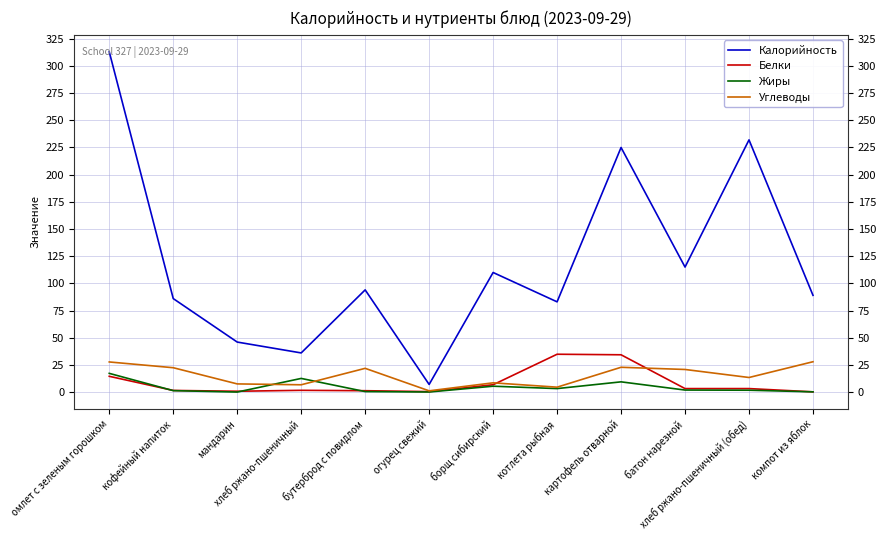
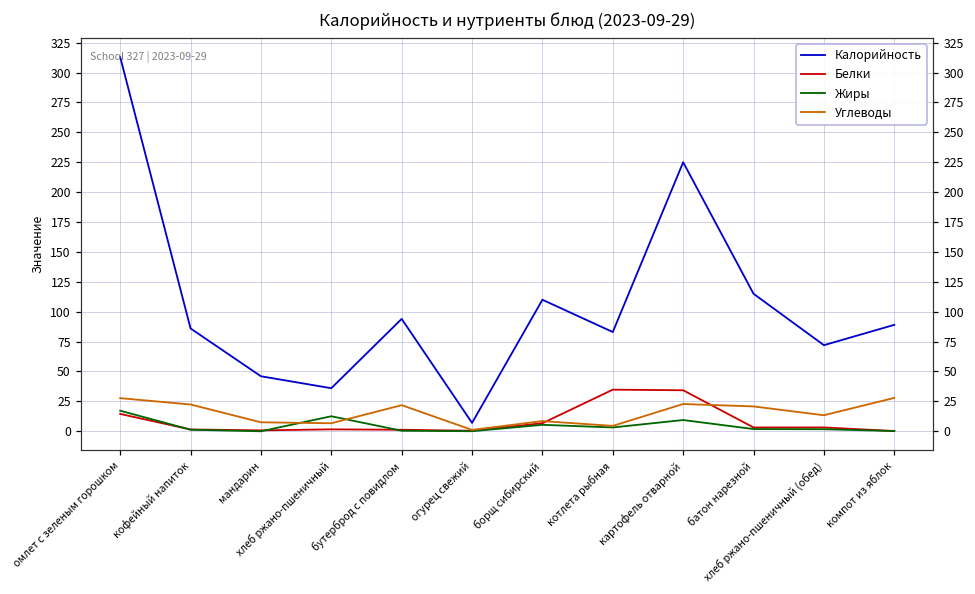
Калорийность, хлеб ржано-пшеничный (обед): 232 -> 72
